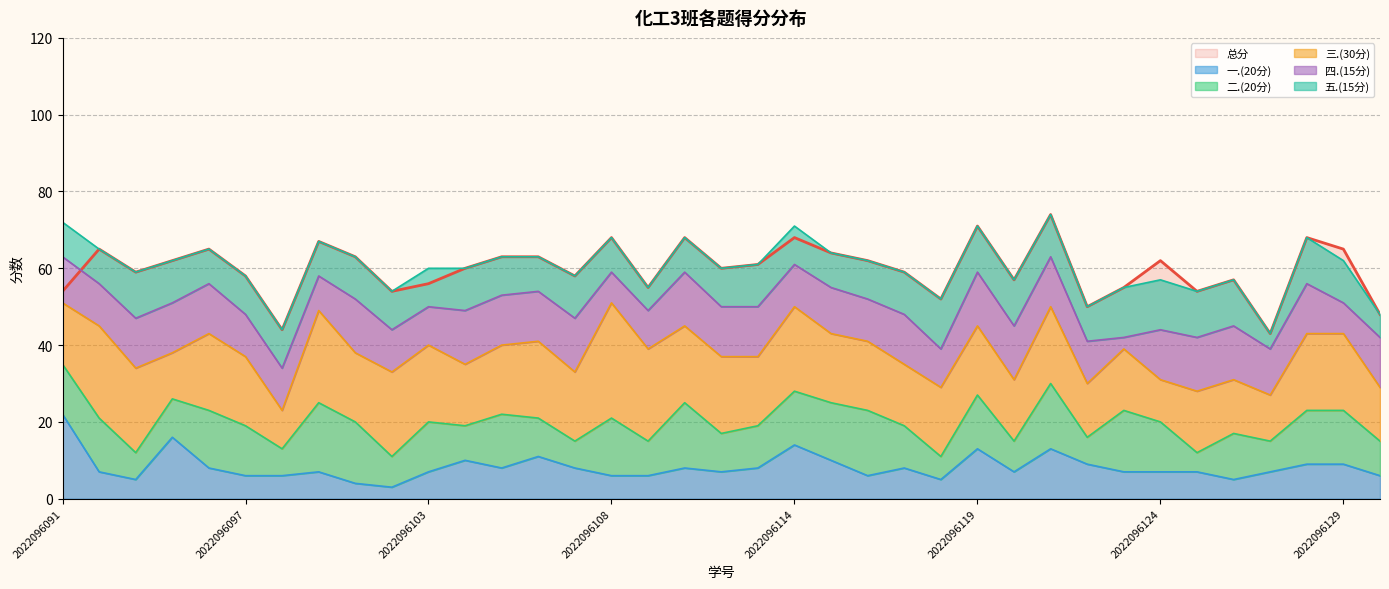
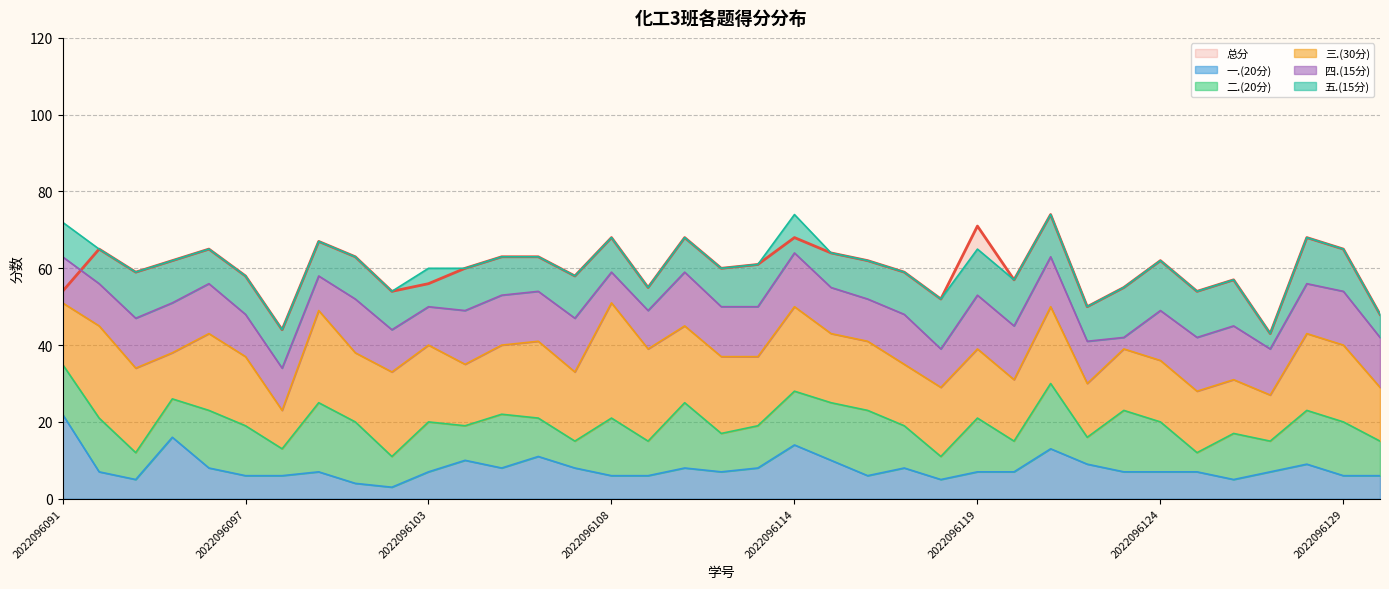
四.(15分), 2022096114: 11 -> 14
一.(20分), 2022096119: 13 -> 7
三.(30分), 2022096124: 11 -> 16
一.(20分), 2022096129: 9 -> 6
四.(15分), 2022096129: 8 -> 14
